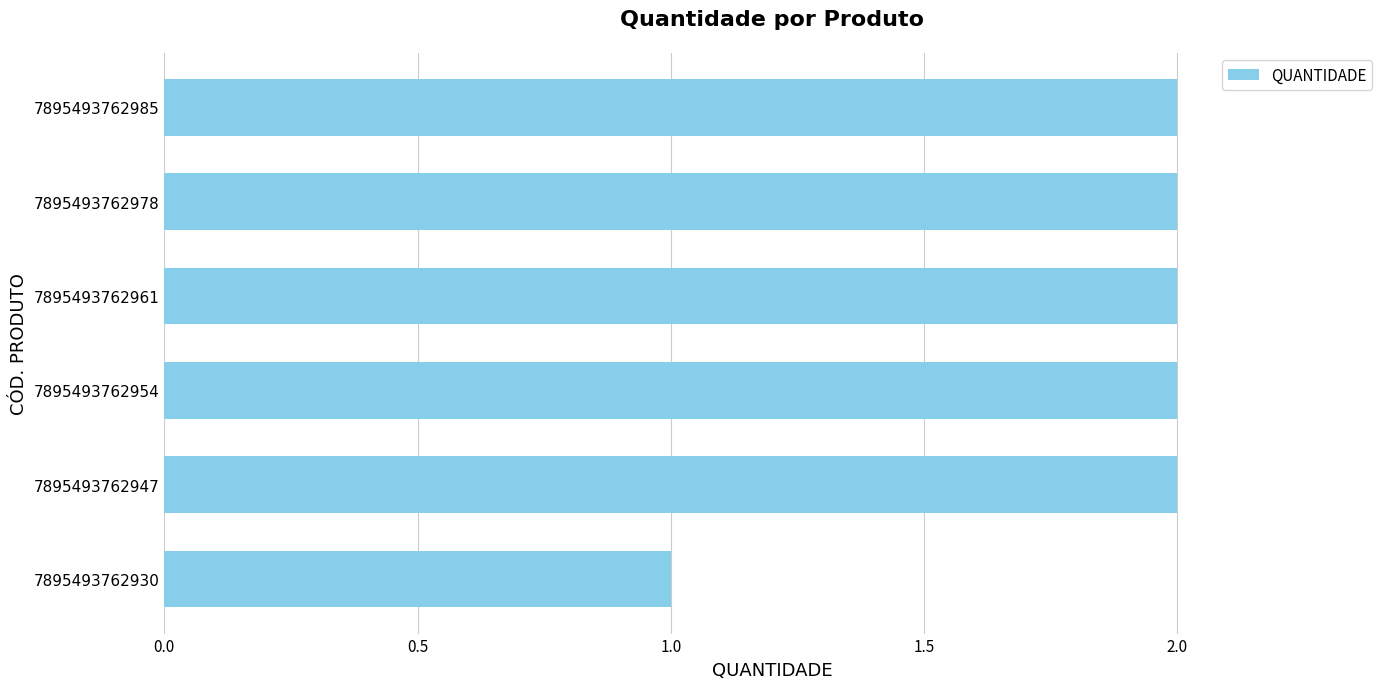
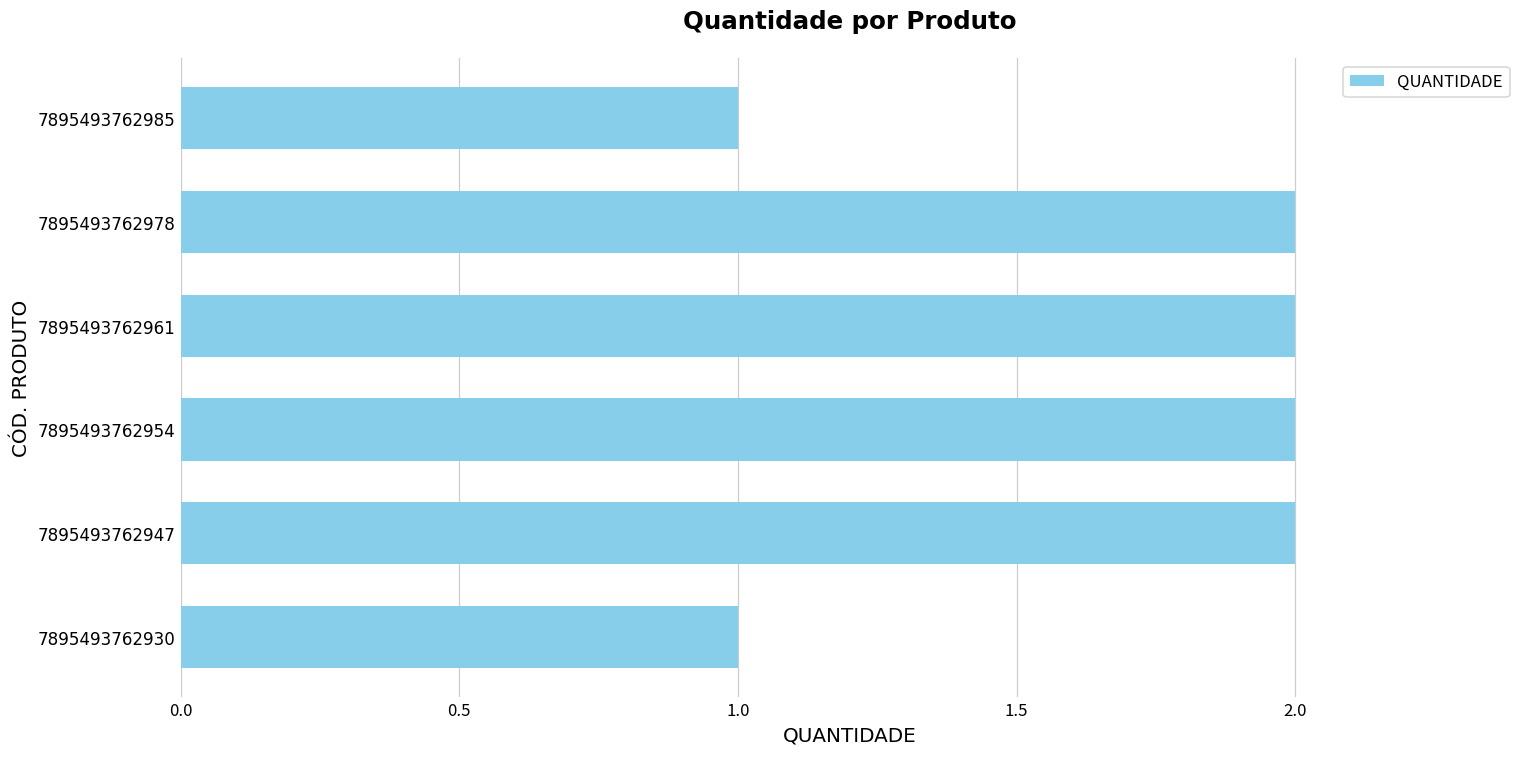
7895493762985: 2 -> 1
